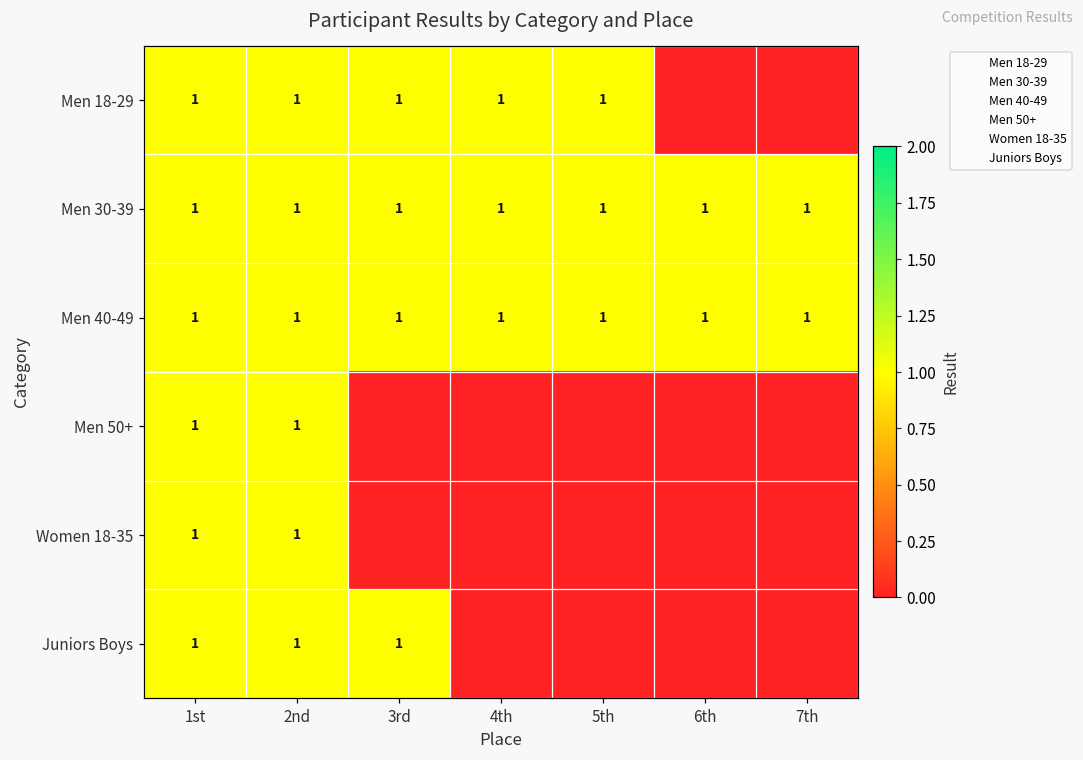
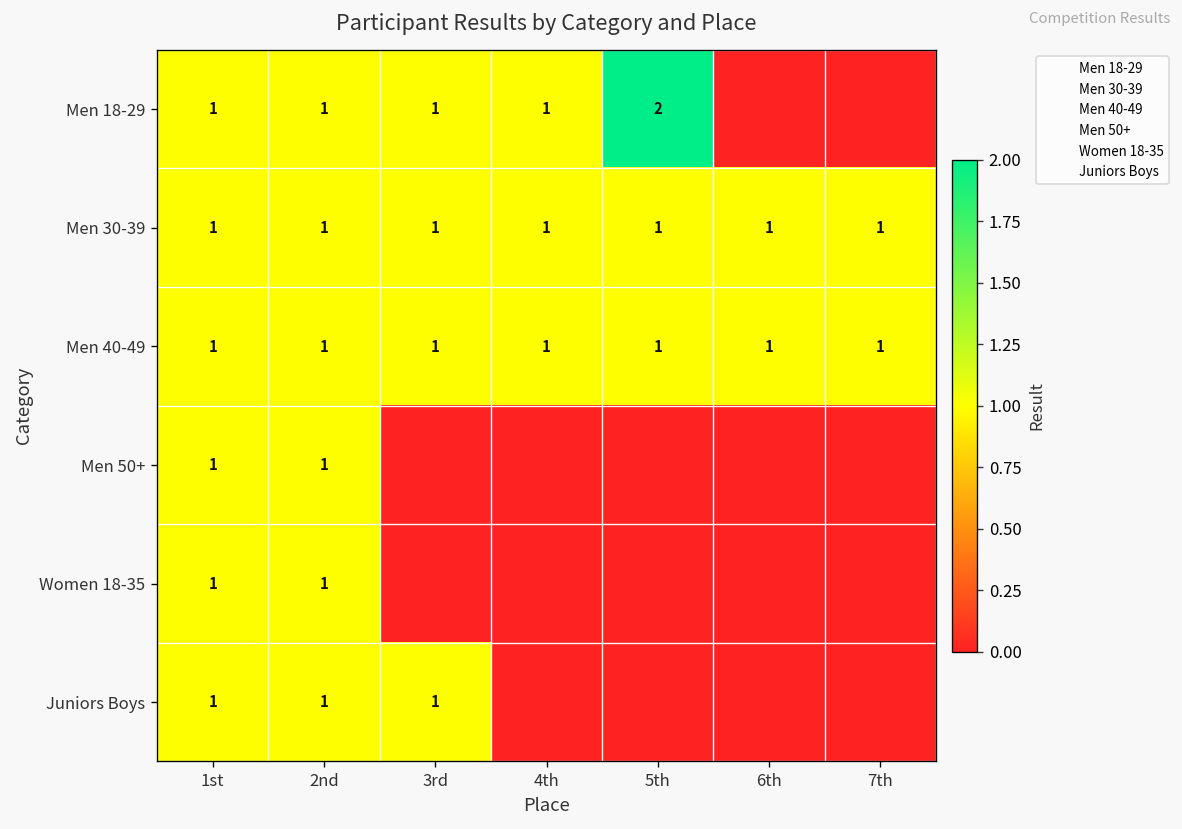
Men 18-29, 5th: 1 -> 2
